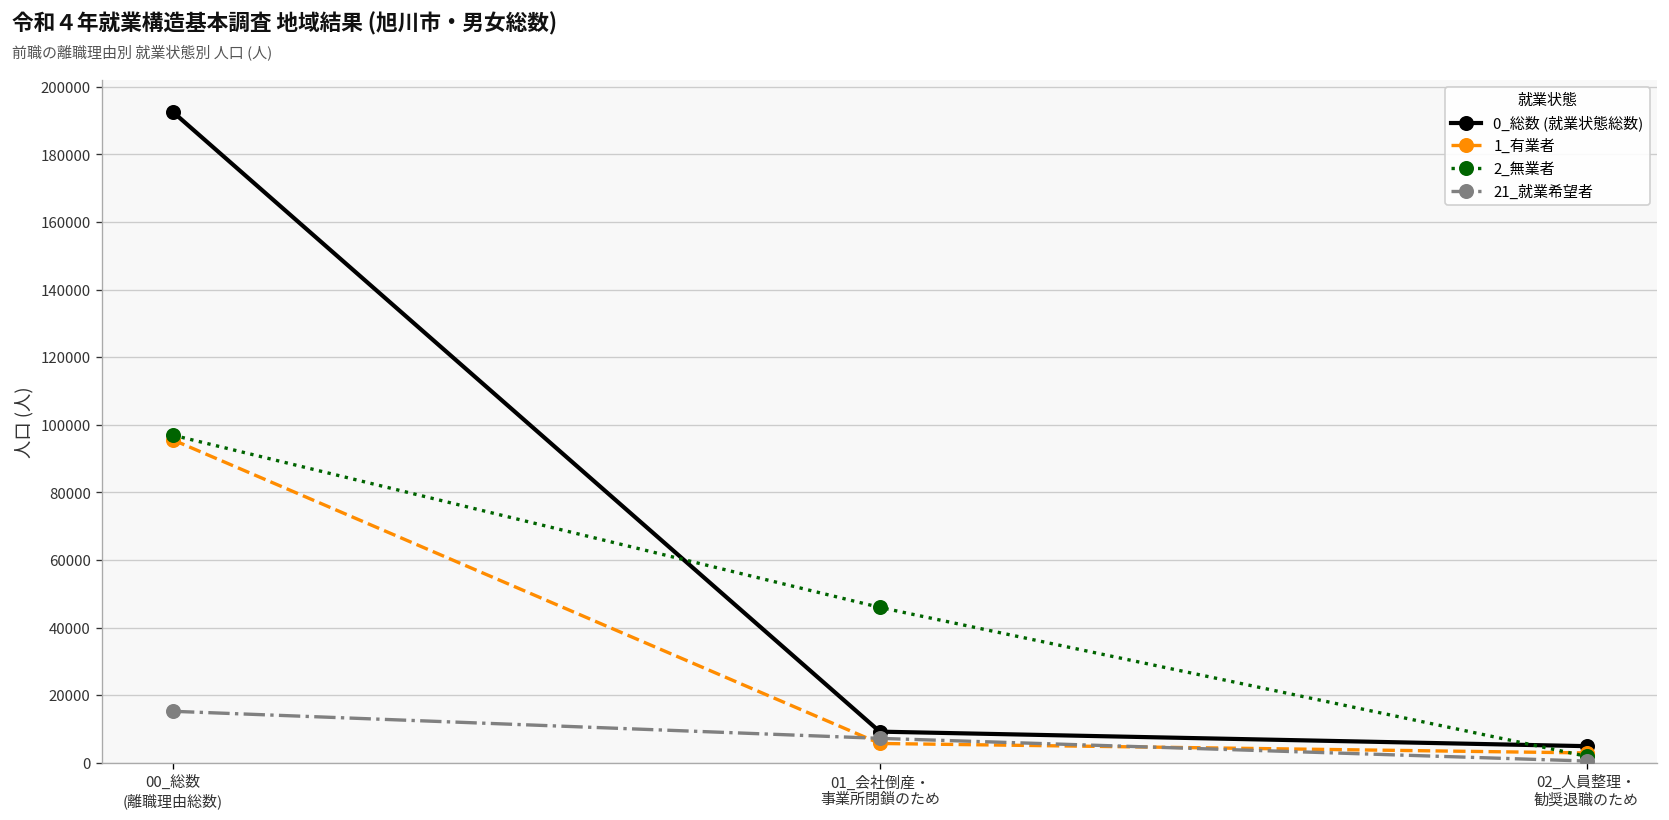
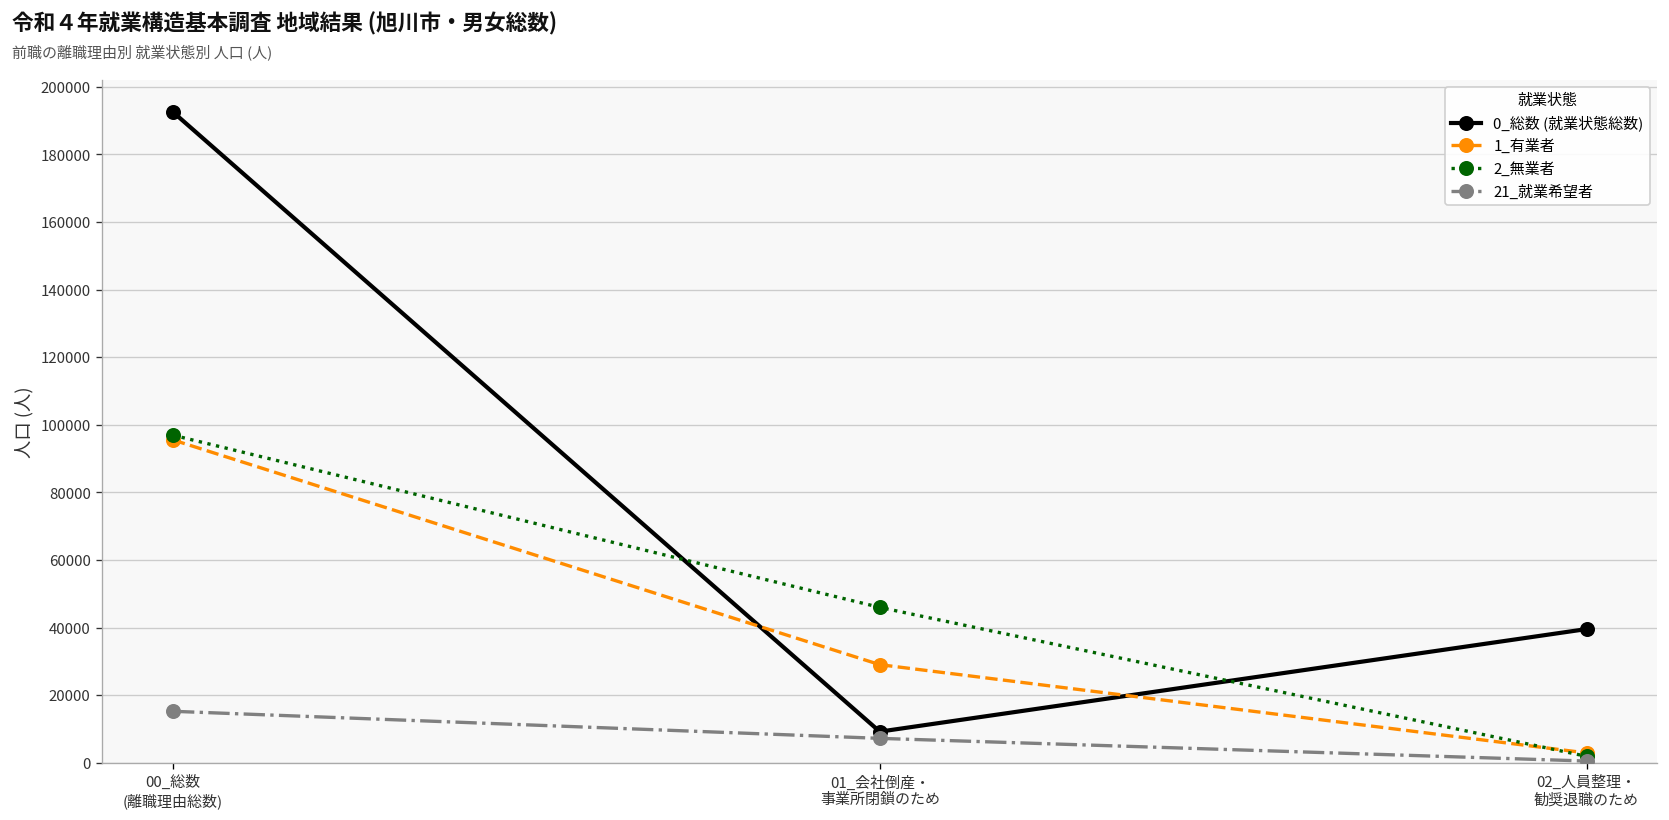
1_有業者, 01_会社倒産・ 事業所閉鎖のため: 6000 -> 29000
0_総数 (就業状態総数), 02_人員整理・ 勧奨退職のため: 5000 -> 40000
